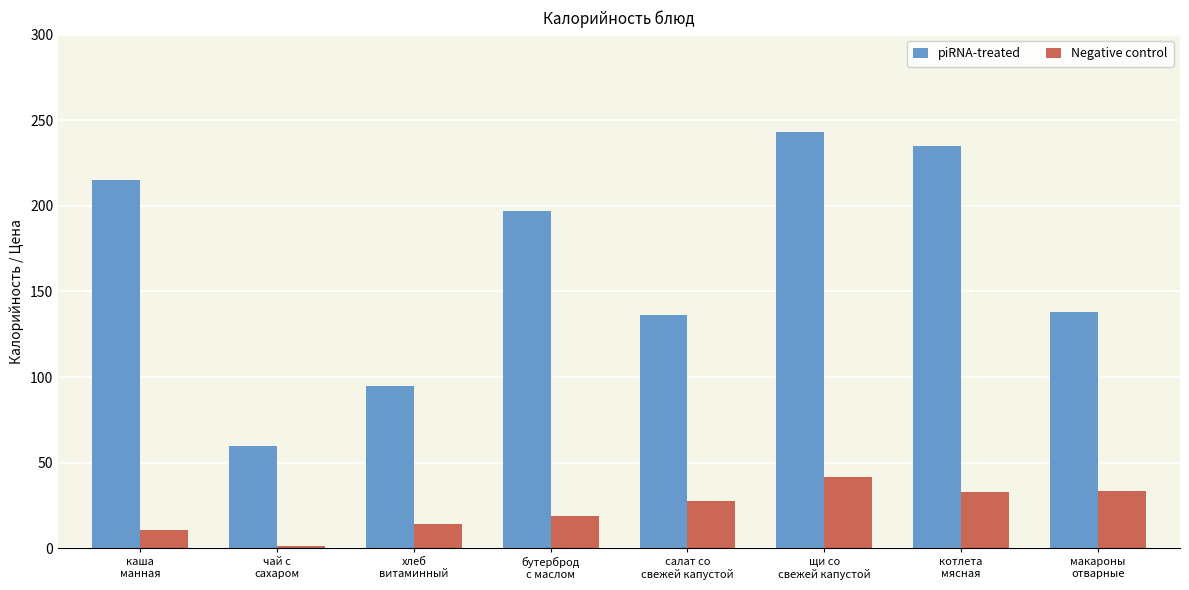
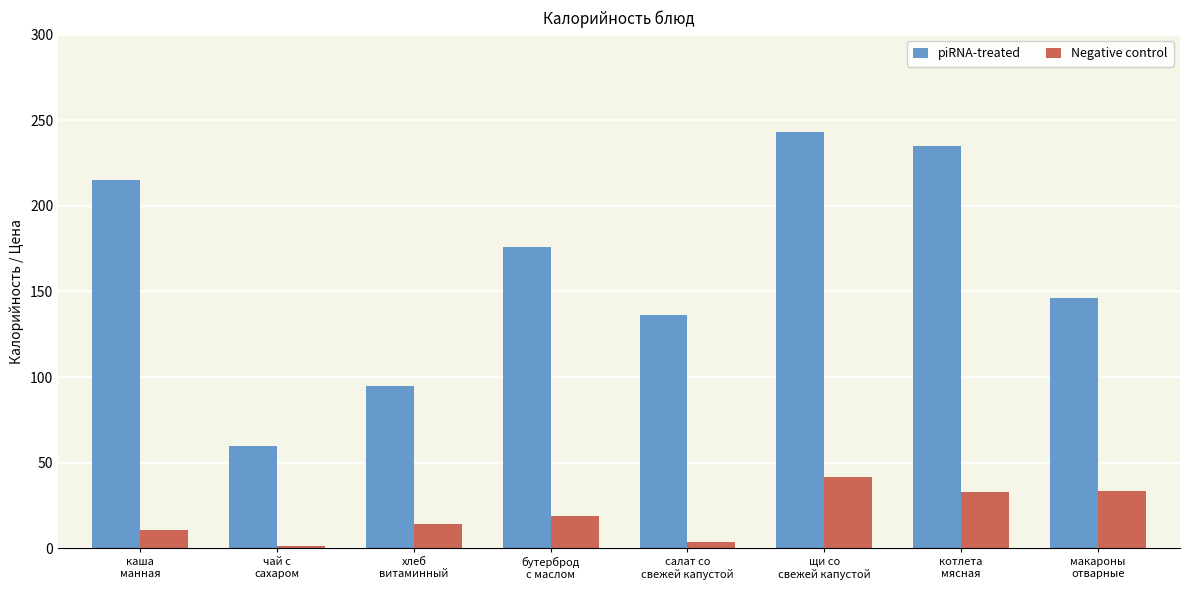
piRNA-treated, бутерброд с маслом: 197 -> 176
Negative control, салат со свежей капустой: 27 -> 4
piRNA-treated, макароны отварные: 138 -> 146
